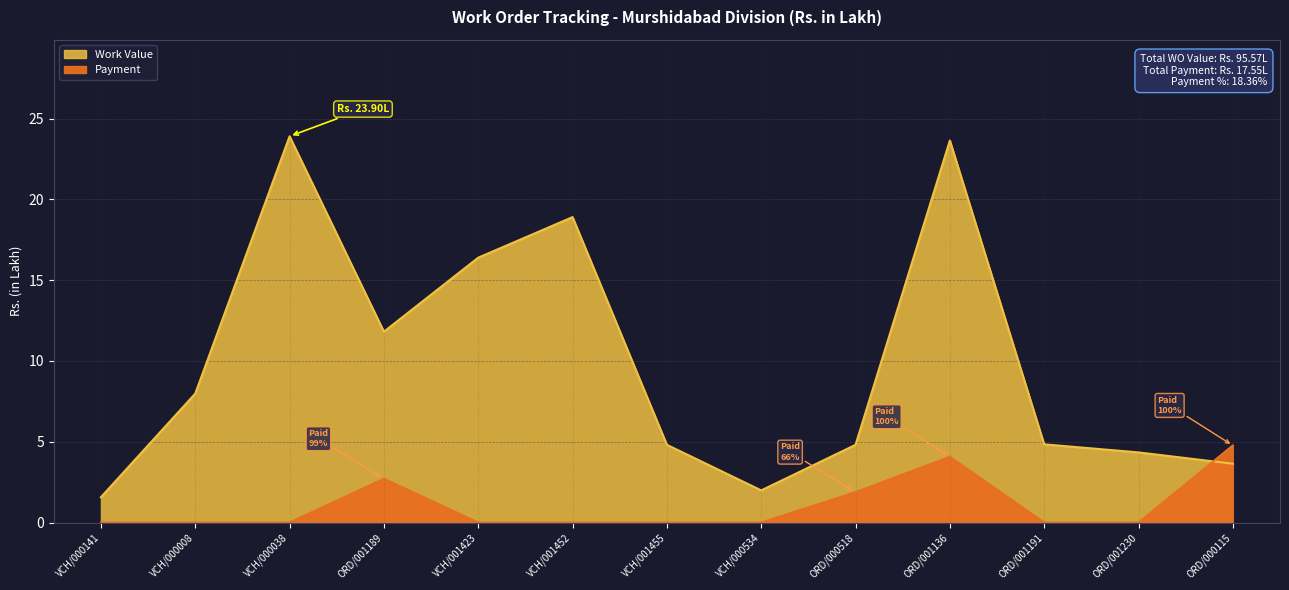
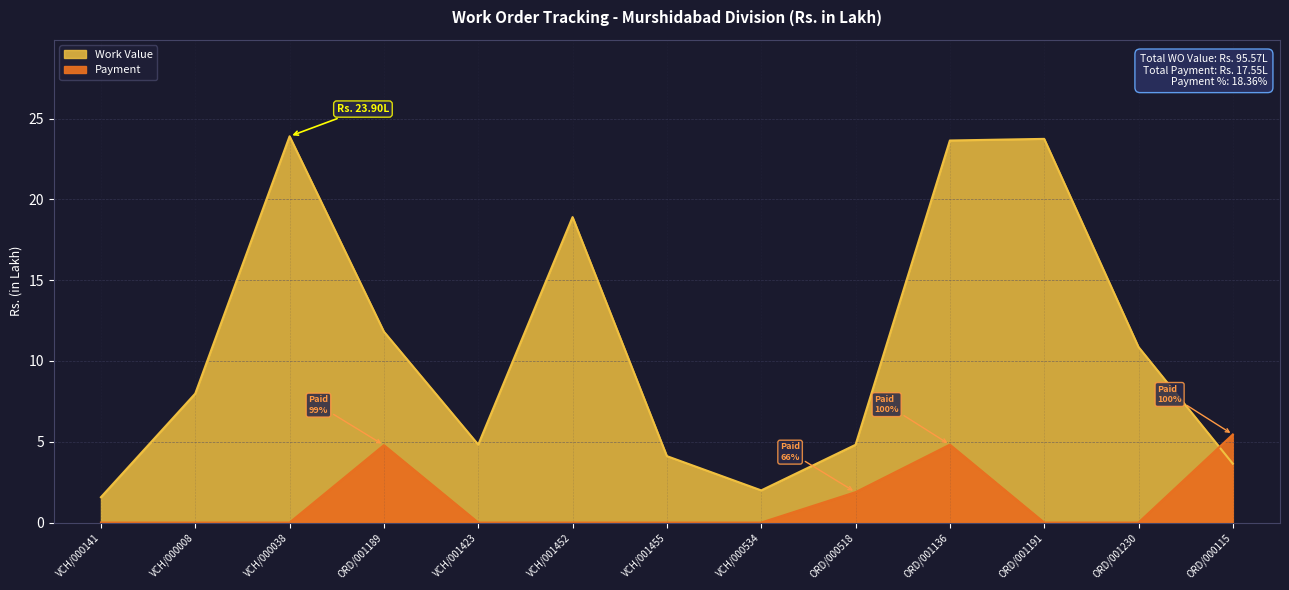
Payment, ORD/001189: 2.7 -> 4.8
Work Value, VCH/001423: 16.4 -> 4.8
Work Value, VCH/001455: 4.8 -> 4.1
Payment, ORD/001136: 4.1 -> 4.8
Work Value, ORD/001191: 4.8 -> 23.7
Work Value, ORD/001230: 4.3 -> 10.9
Payment, ORD/000115: 4.8 -> 5.5
